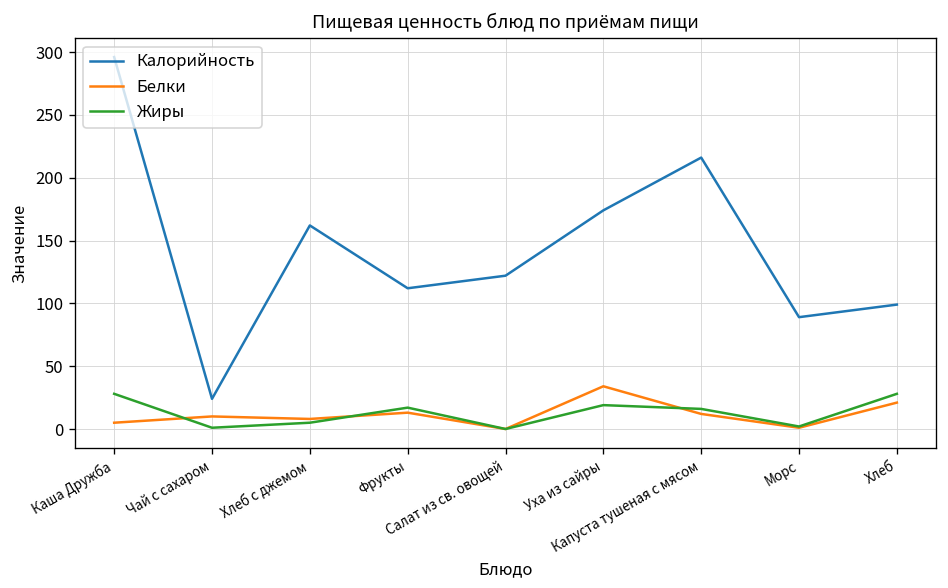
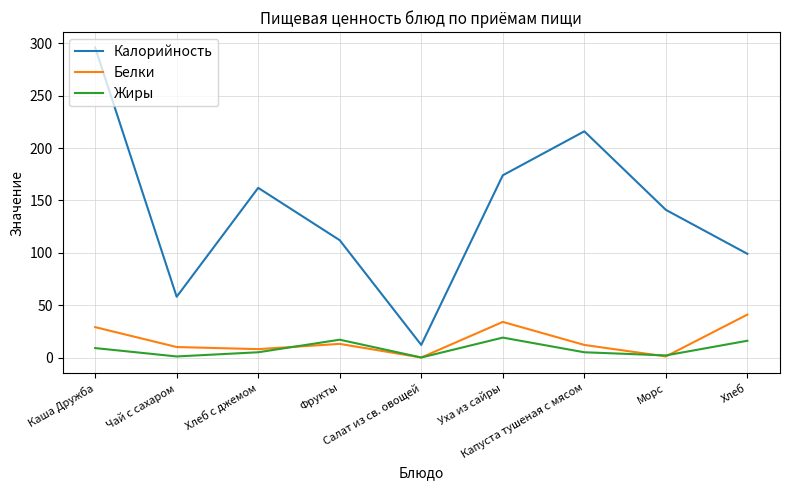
Белки, Каша Дружба: 5 -> 29
Жиры, Каша Дружба: 28 -> 9
Калорийность, Чай с сахаром: 24 -> 58
Калорийность, Салат из св. овощей: 122 -> 12
Жиры, Капуста тушеная с мясом: 16 -> 5
Калорийность, Морс: 89 -> 141
Белки, Хлеб: 21 -> 41
Жиры, Хлеб: 28 -> 16
